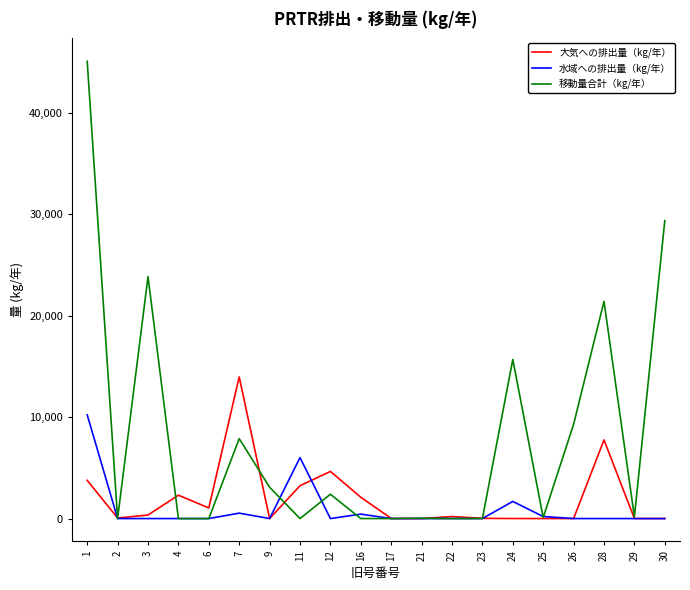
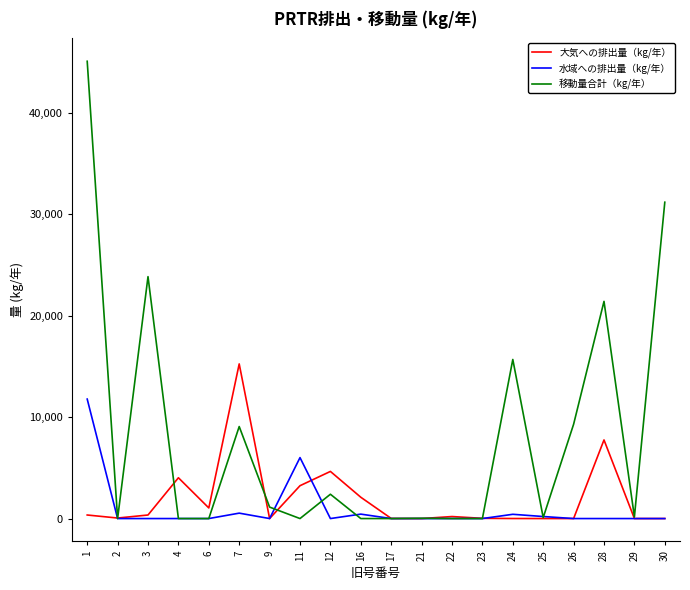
大気への排出量（kg/年）, 1: 3,800 -> 400
水域への排出量（kg/年）, 1: 10,200 -> 11,800
大気への排出量（kg/年）, 4: 2,300 -> 4,000
大気への排出量（kg/年）, 7: 14,000 -> 15,300
移動量合計（kg/年）, 7: 7,900 -> 9,100
移動量合計（kg/年）, 9: 3,100 -> 1,100
水域への排出量（kg/年）, 24: 1,700 -> 400
移動量合計（kg/年）, 30: 29,400 -> 31,200
